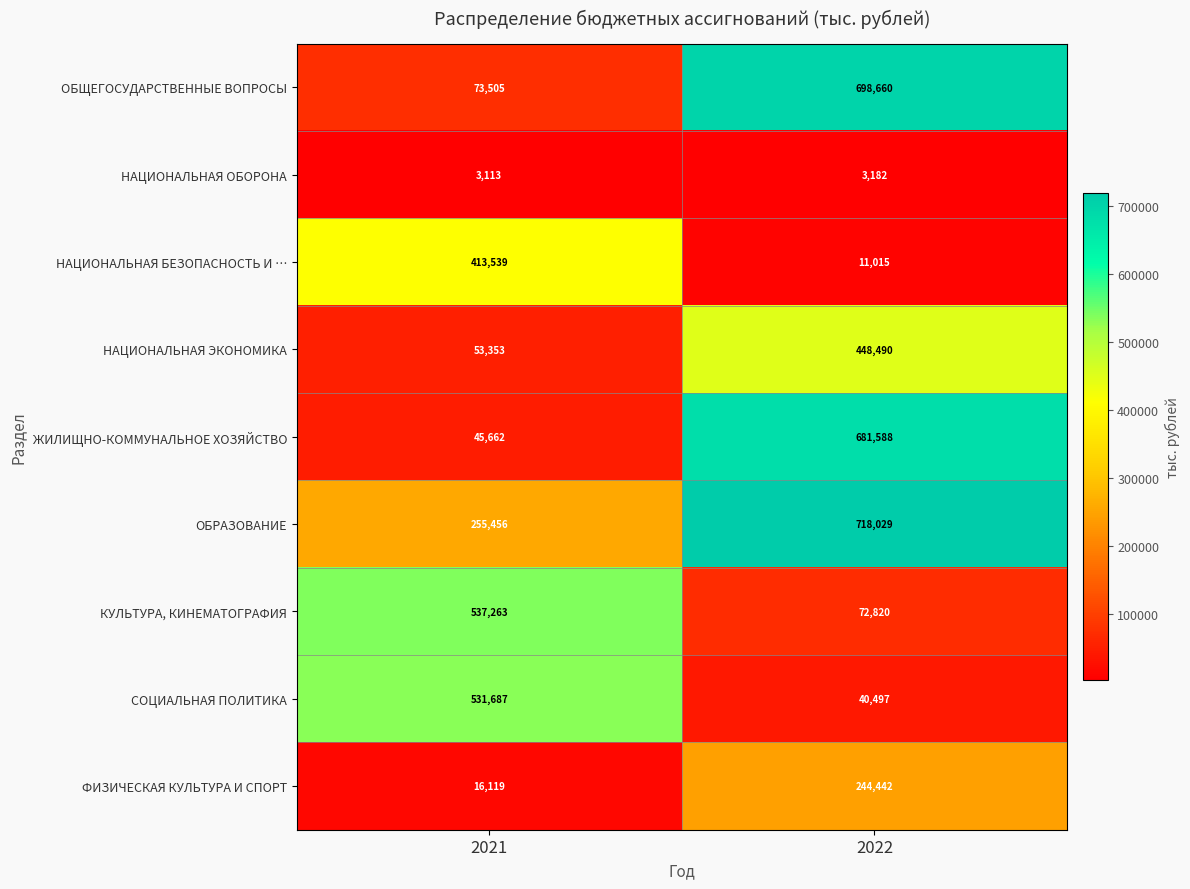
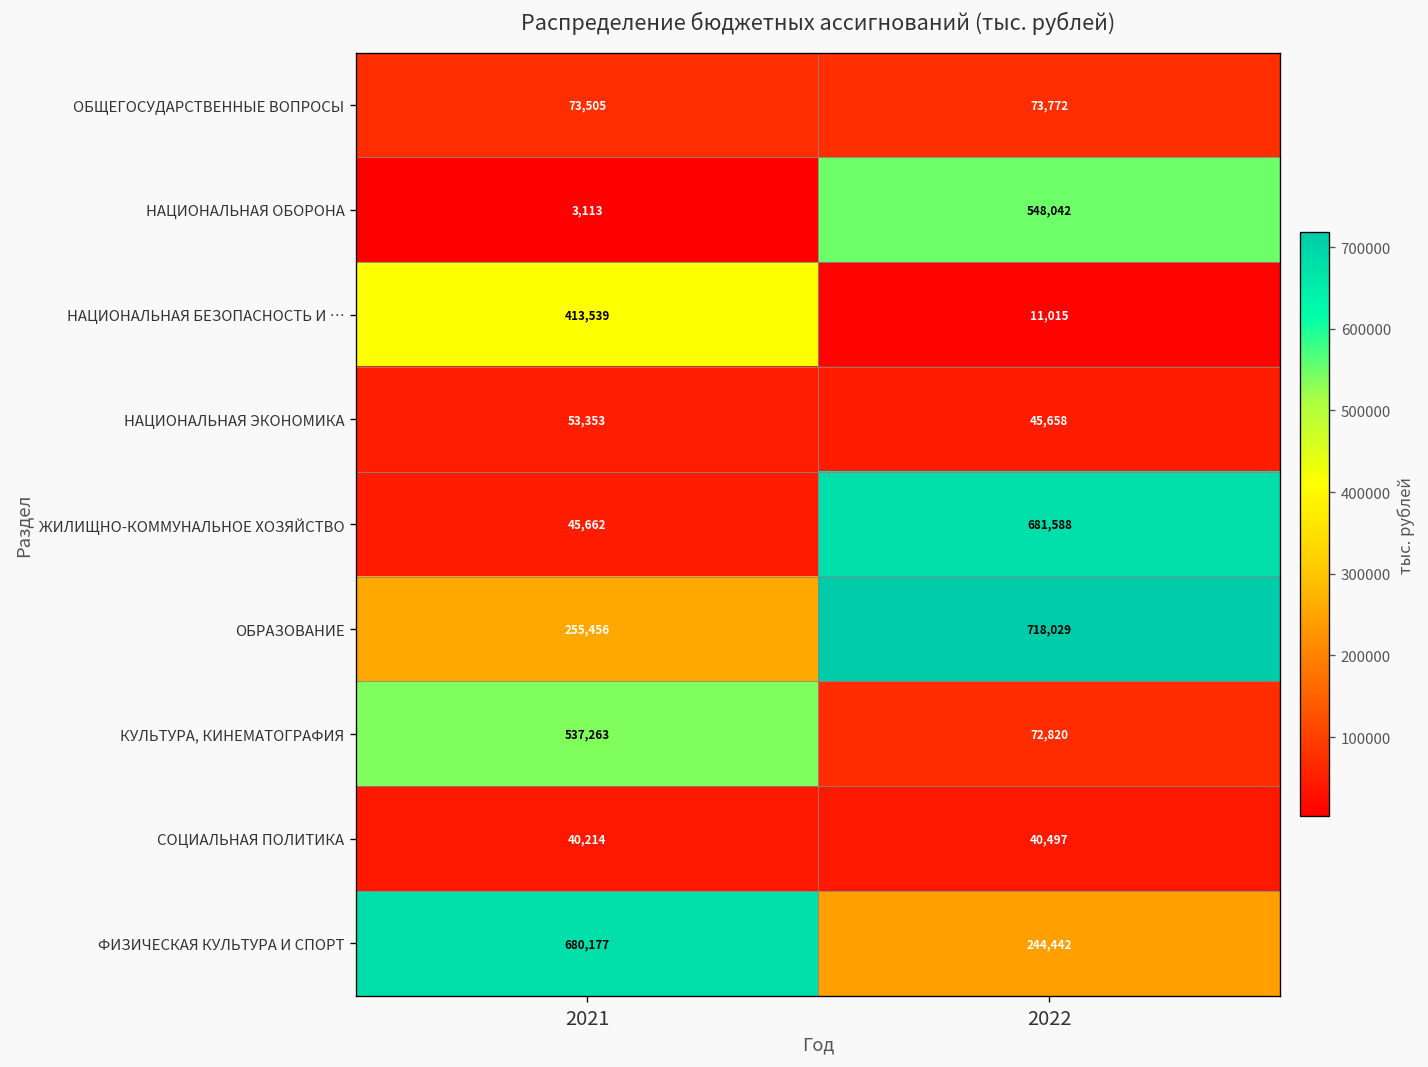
ОБЩЕГОСУДАРСТВЕННЫЕ ВОПРОСЫ, 2022: 698,660 -> 73,772
НАЦИОНАЛЬНАЯ ОБОРОНА, 2022: 3,182 -> 548,042
НАЦИОНАЛЬНАЯ ЭКОНОМИКА, 2022: 448,490 -> 45,658
СОЦИАЛЬНАЯ ПОЛИТИКА, 2021: 531,687 -> 40,214
ФИЗИЧЕСКАЯ КУЛЬТУРА И СПОРТ, 2021: 16,119 -> 680,177
